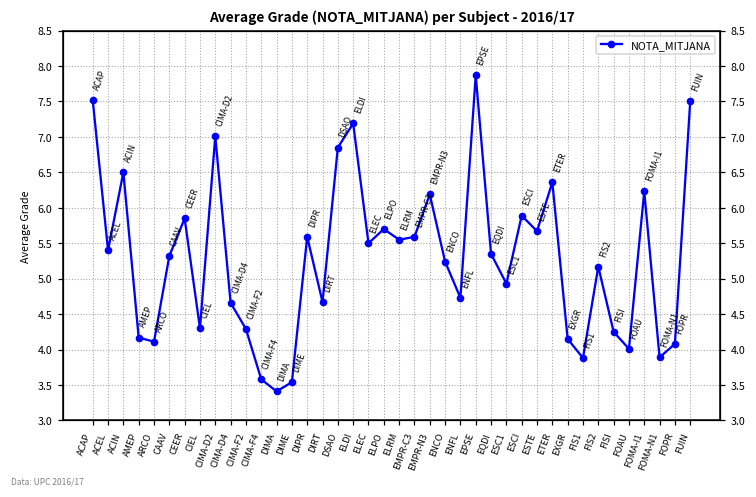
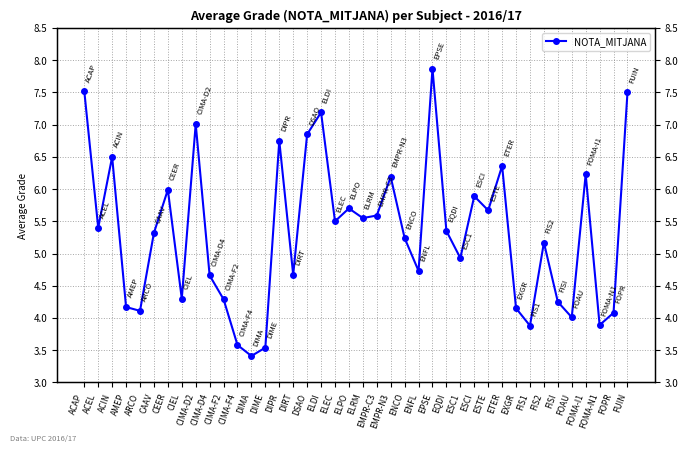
CEER: 5.9 -> 6.0
DIPR: 5.6 -> 6.8
